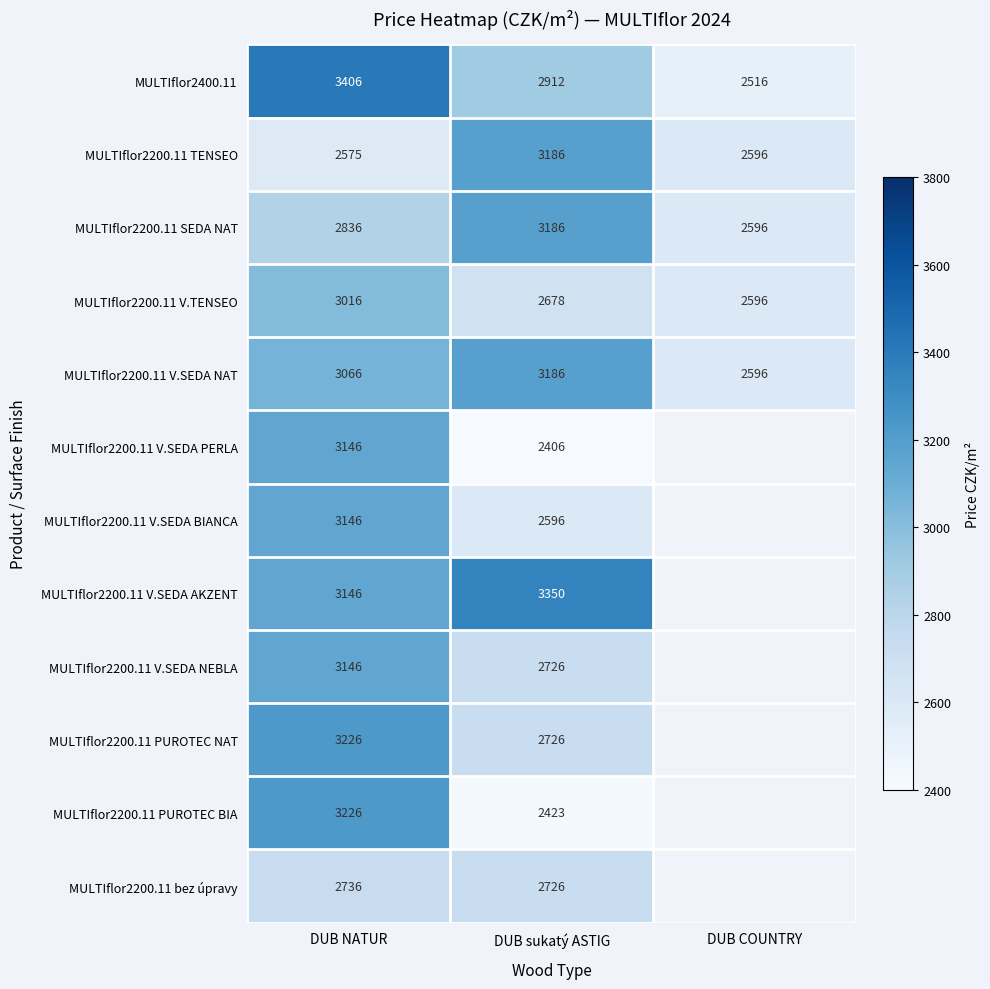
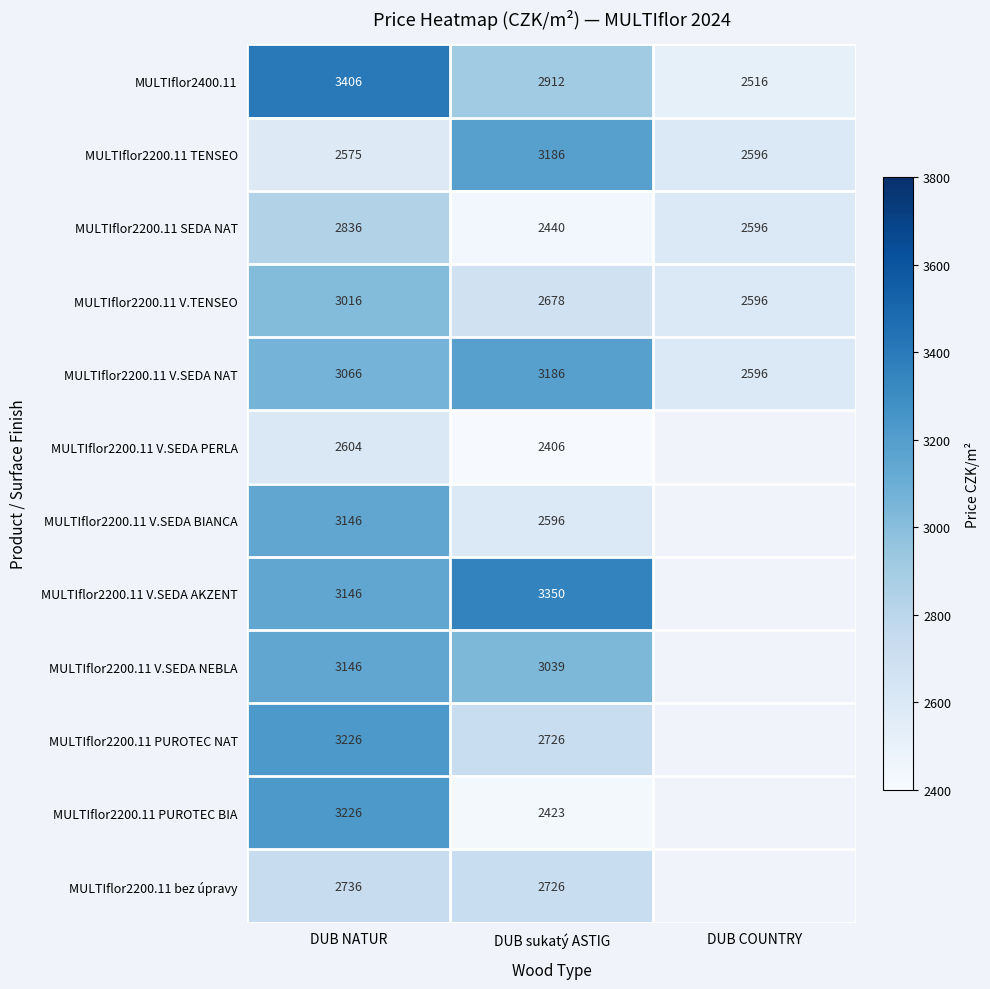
MULTIflor2200.11 SEDA NAT, DUB sukatý ASTIG: 3186 -> 2440
MULTIflor2200.11 V.SEDA PERLA, DUB NATUR: 3146 -> 2604
MULTIflor2200.11 V.SEDA NEBLA, DUB sukatý ASTIG: 2726 -> 3039
